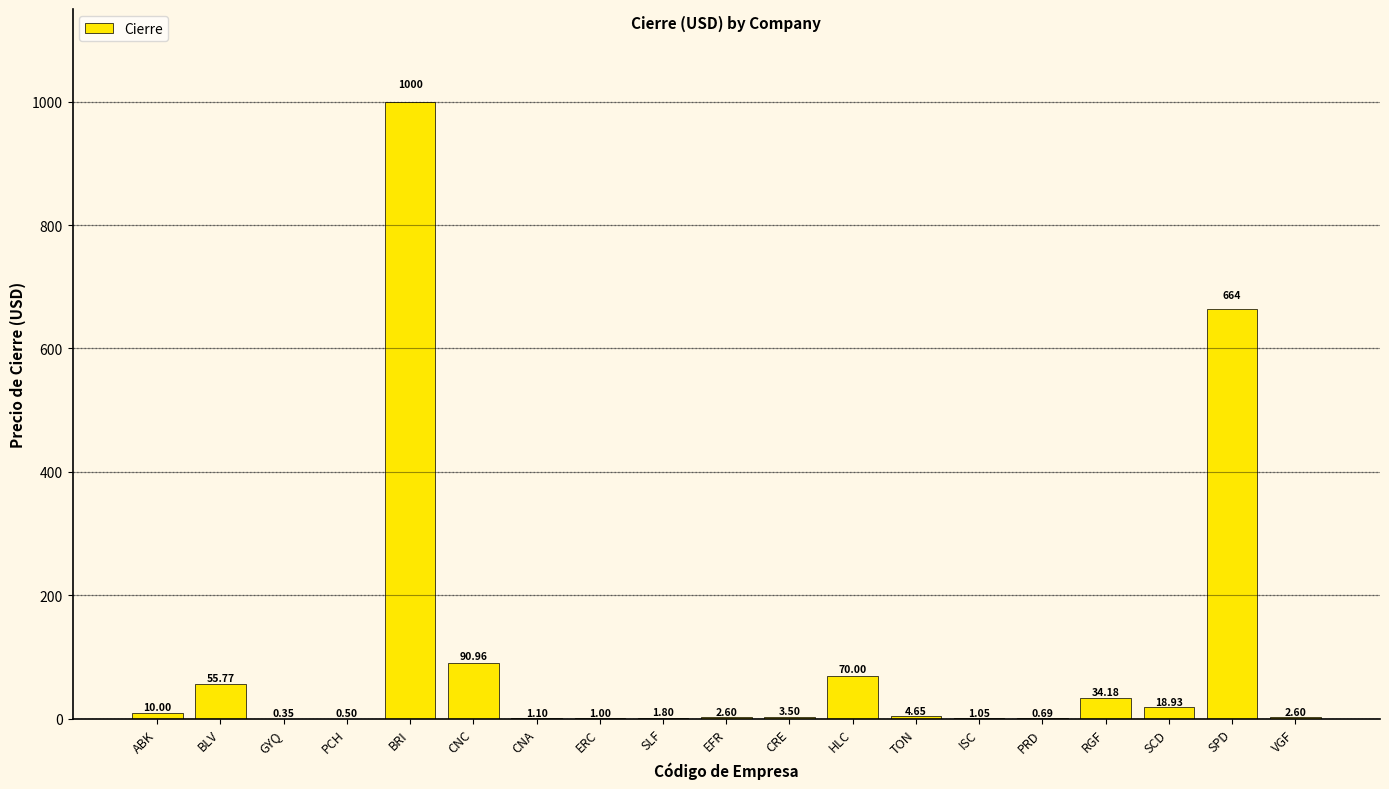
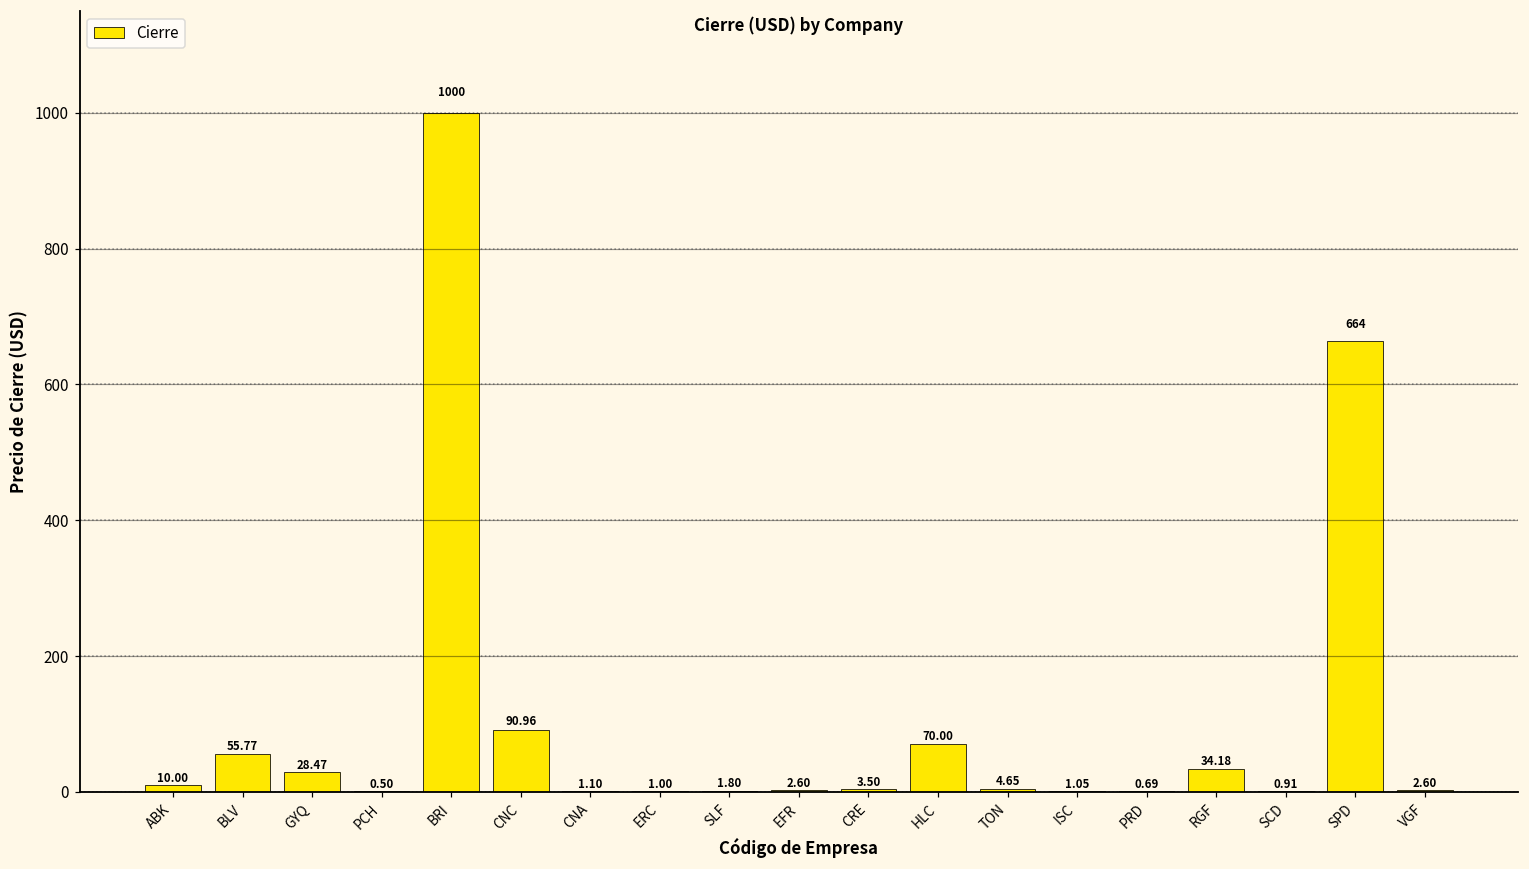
GYQ: 0.35 -> 28.47
SCD: 18.93 -> 0.91
